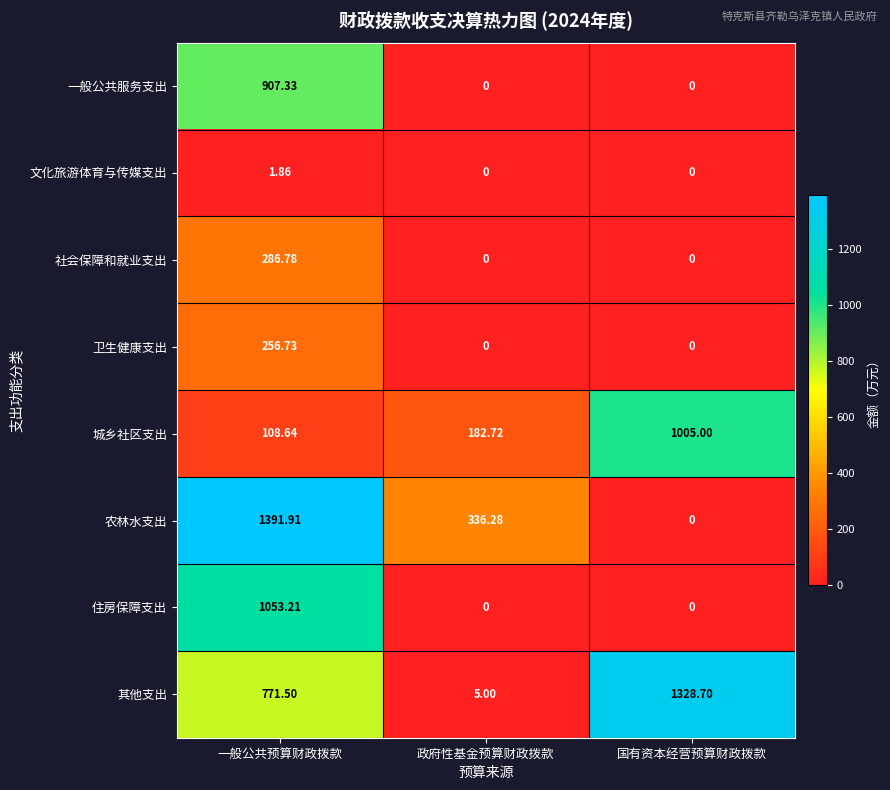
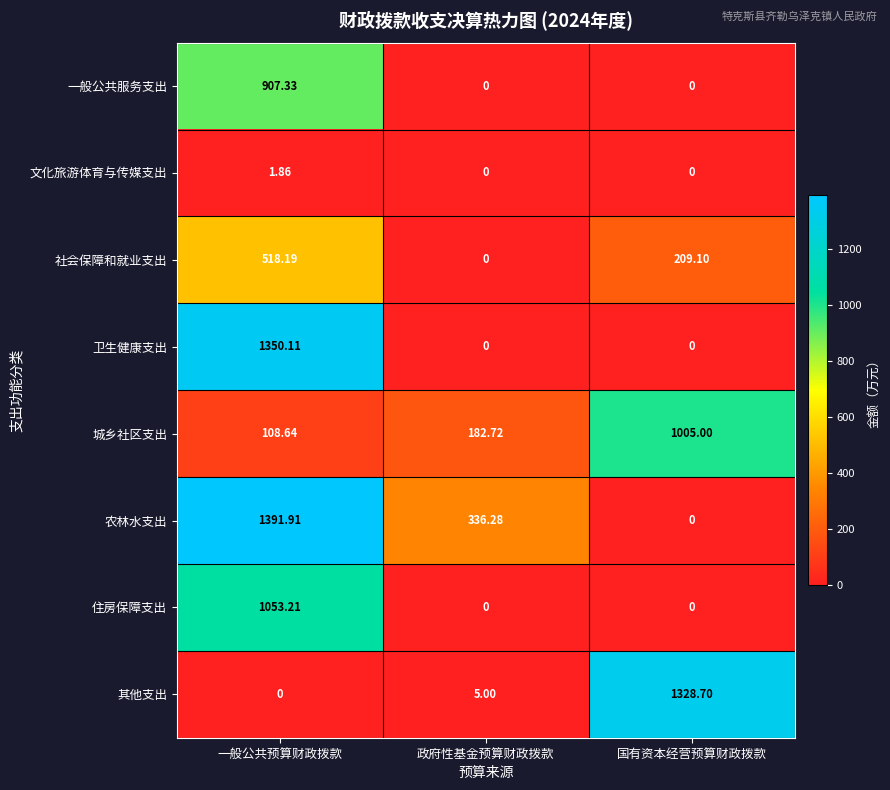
社会保障和就业支出, 一般公共预算财政拨款: 286.78 -> 518.19
社会保障和就业支出, 国有资本经营预算财政拨款: 0 -> 209.10
卫生健康支出, 一般公共预算财政拨款: 256.73 -> 1350.11
其他支出, 一般公共预算财政拨款: 771.50 -> 0
